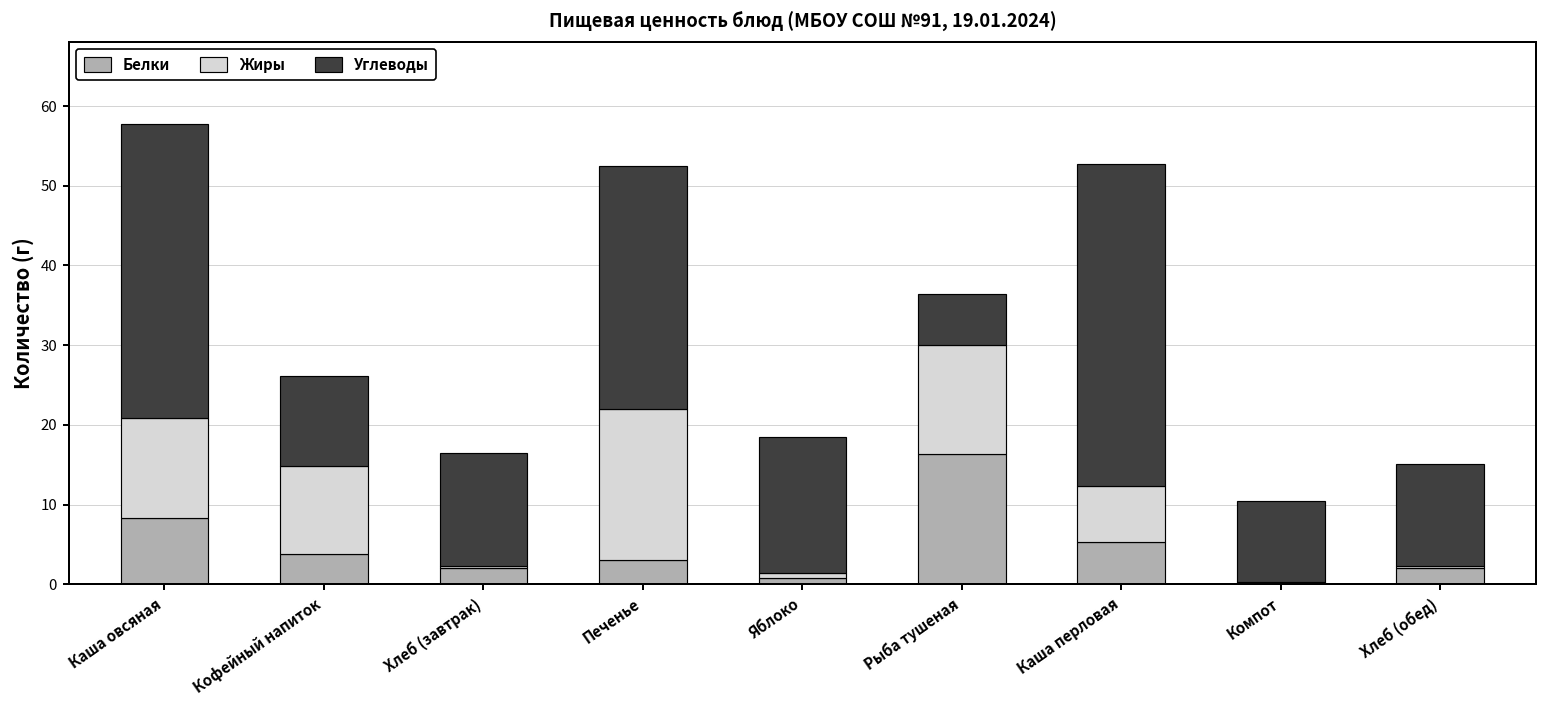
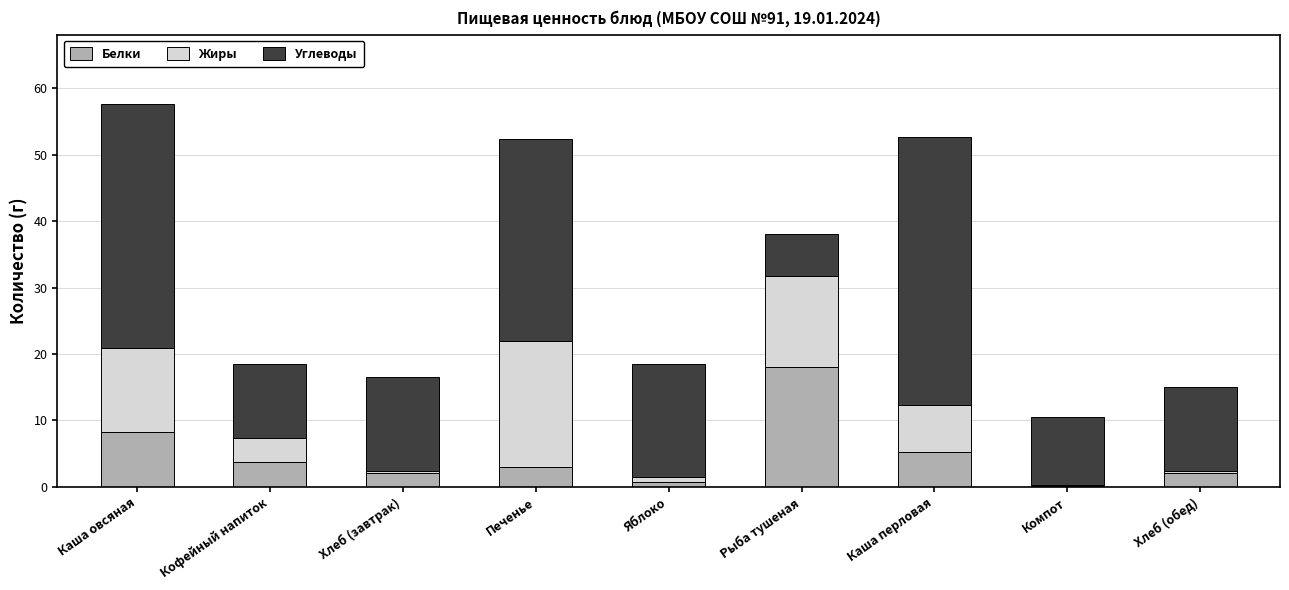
Жиры, Кофейный напиток: 11 -> 4
Белки, Рыба тушеная: 16 -> 18
